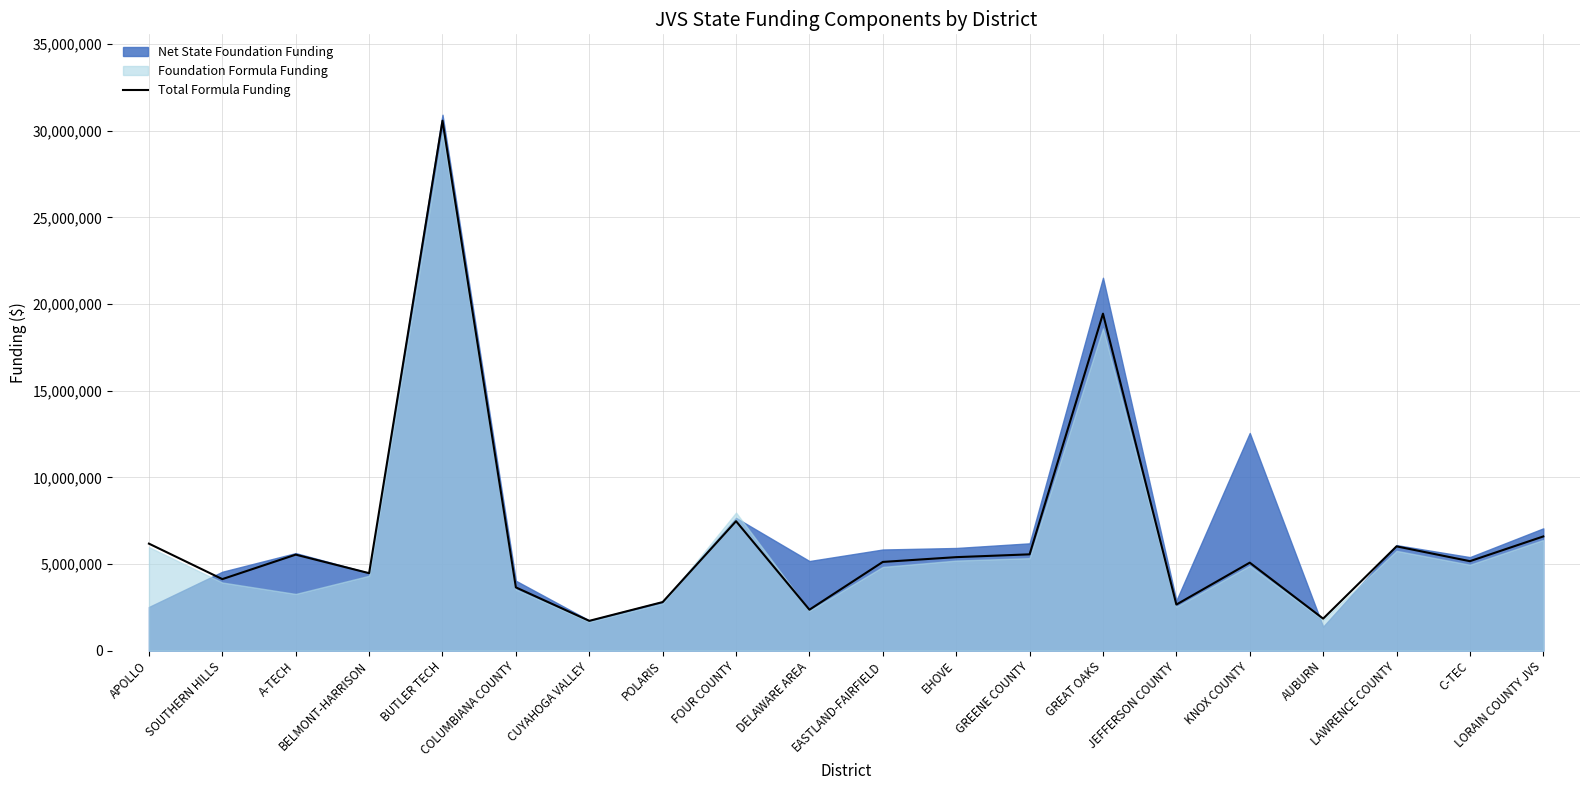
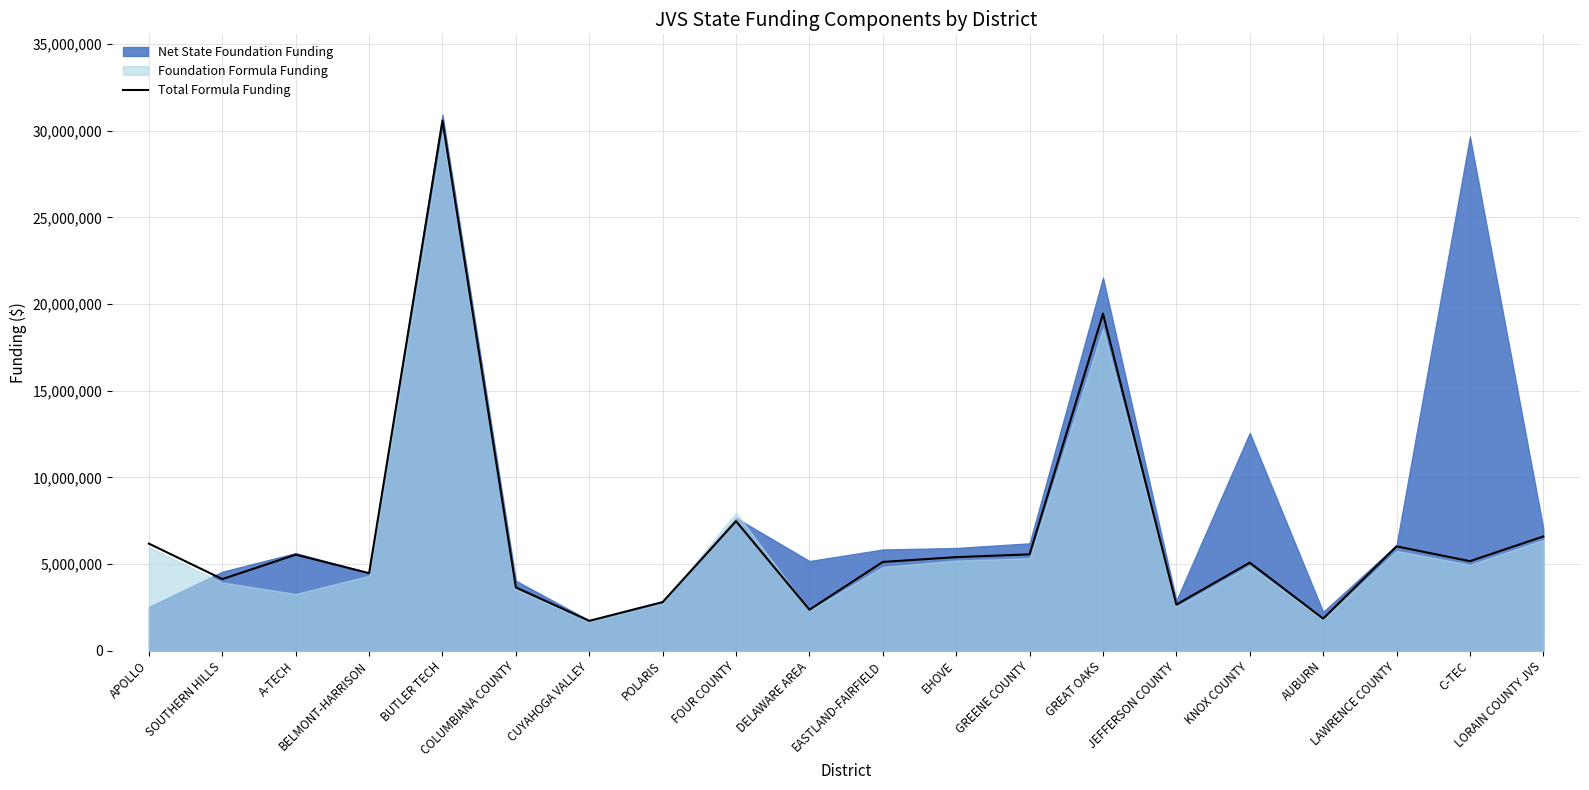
Net State Foundation Funding, AUBURN: 1,400,000 -> 2,200,000
Net State Foundation Funding, C-TEC: 5,400,000 -> 29,700,000
